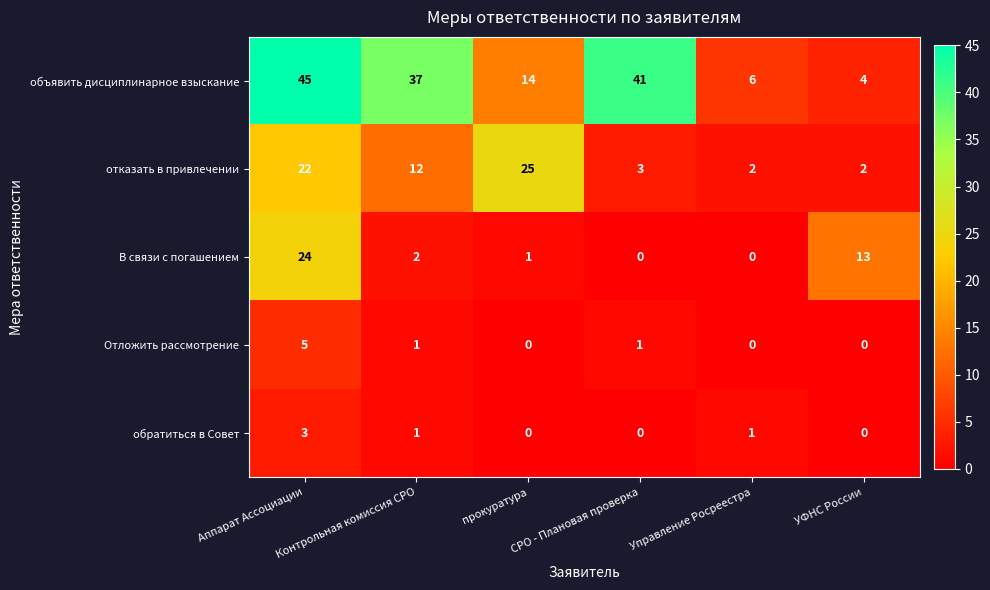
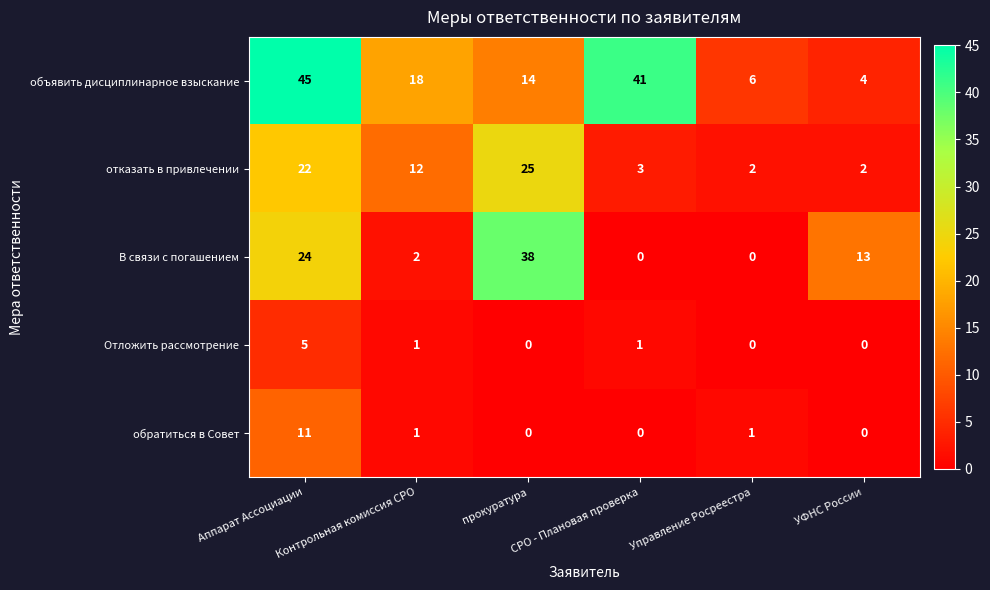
объявить дисциплинарное взыскание, Контрольная комиссия СРО: 37 -> 18
В связи с погашением, прокуратура: 1 -> 38
обратиться в Совет, Аппарат Ассоциации: 3 -> 11
